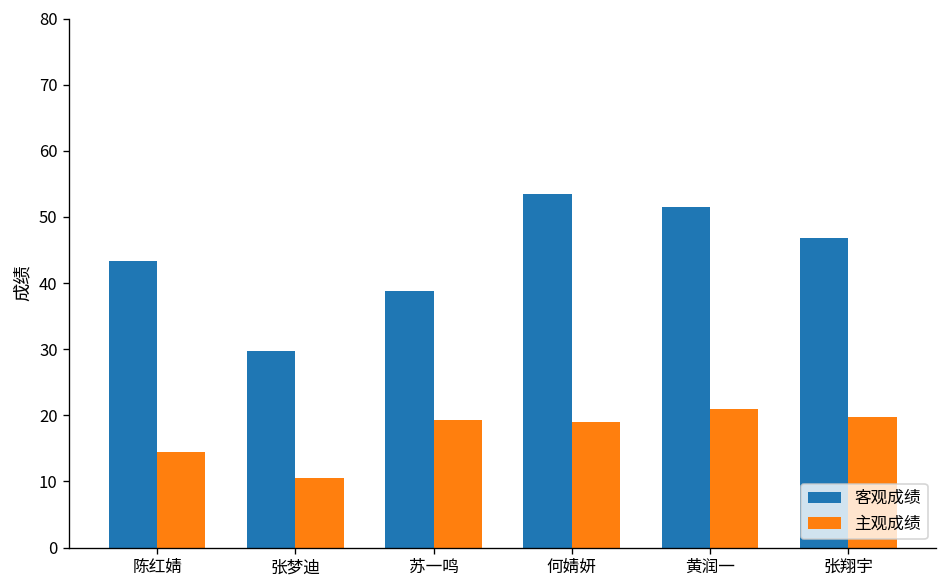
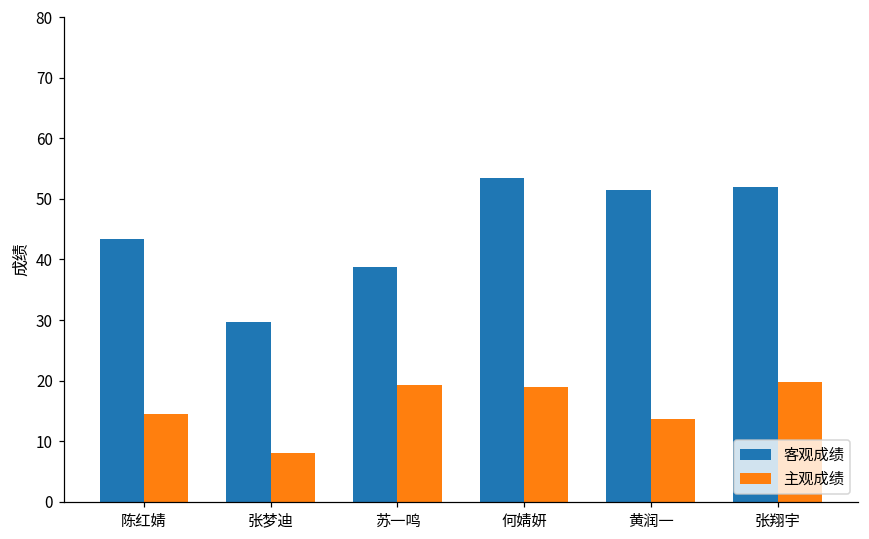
主观成绩, 张梦迪: 11 -> 8
主观成绩, 黄润一: 21 -> 14
客观成绩, 张翔宇: 47 -> 52
